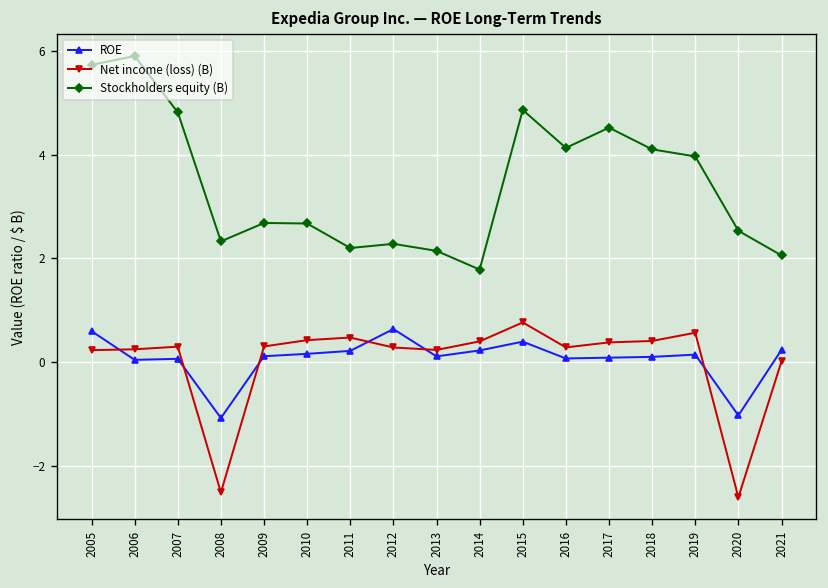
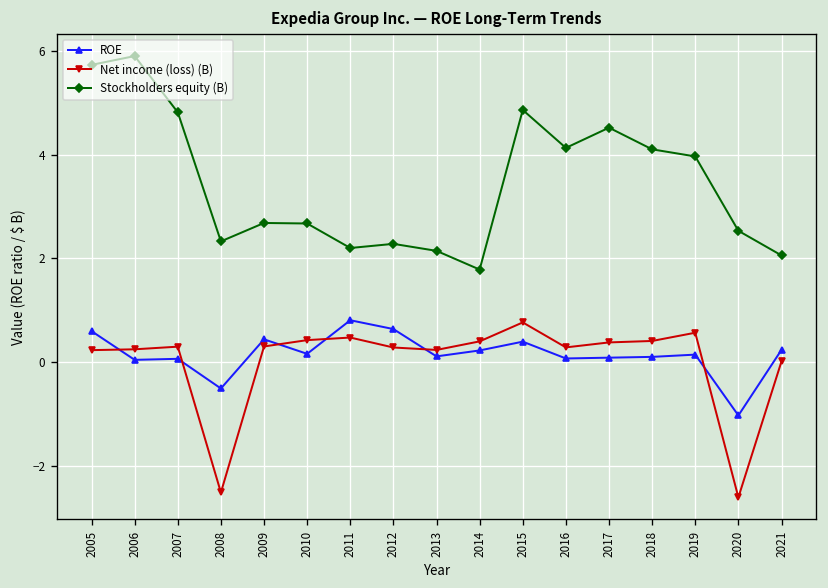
ROE, 2008: -1.1 -> -0.5
ROE, 2009: 0.1 -> 0.4
ROE, 2011: 0.2 -> 0.8
